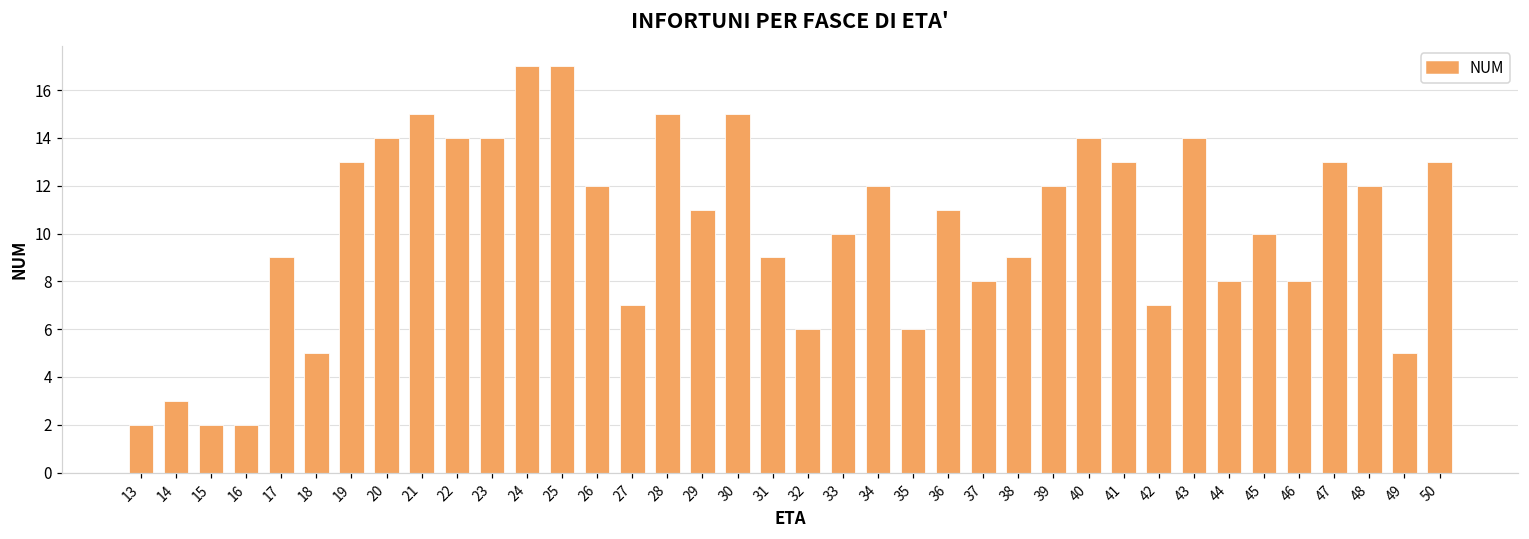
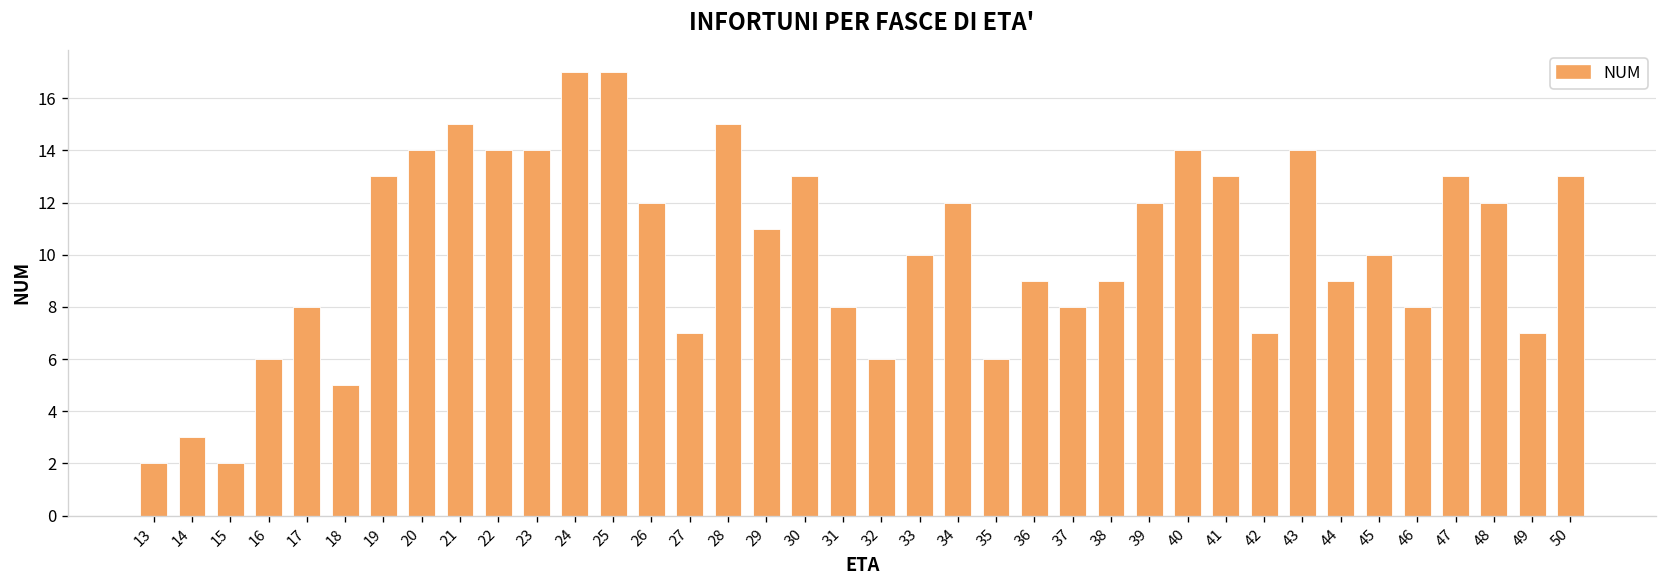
16: 2 -> 6
17: 9 -> 8
30: 15 -> 13
31: 9 -> 8
36: 11 -> 9
44: 8 -> 9
49: 5 -> 7
